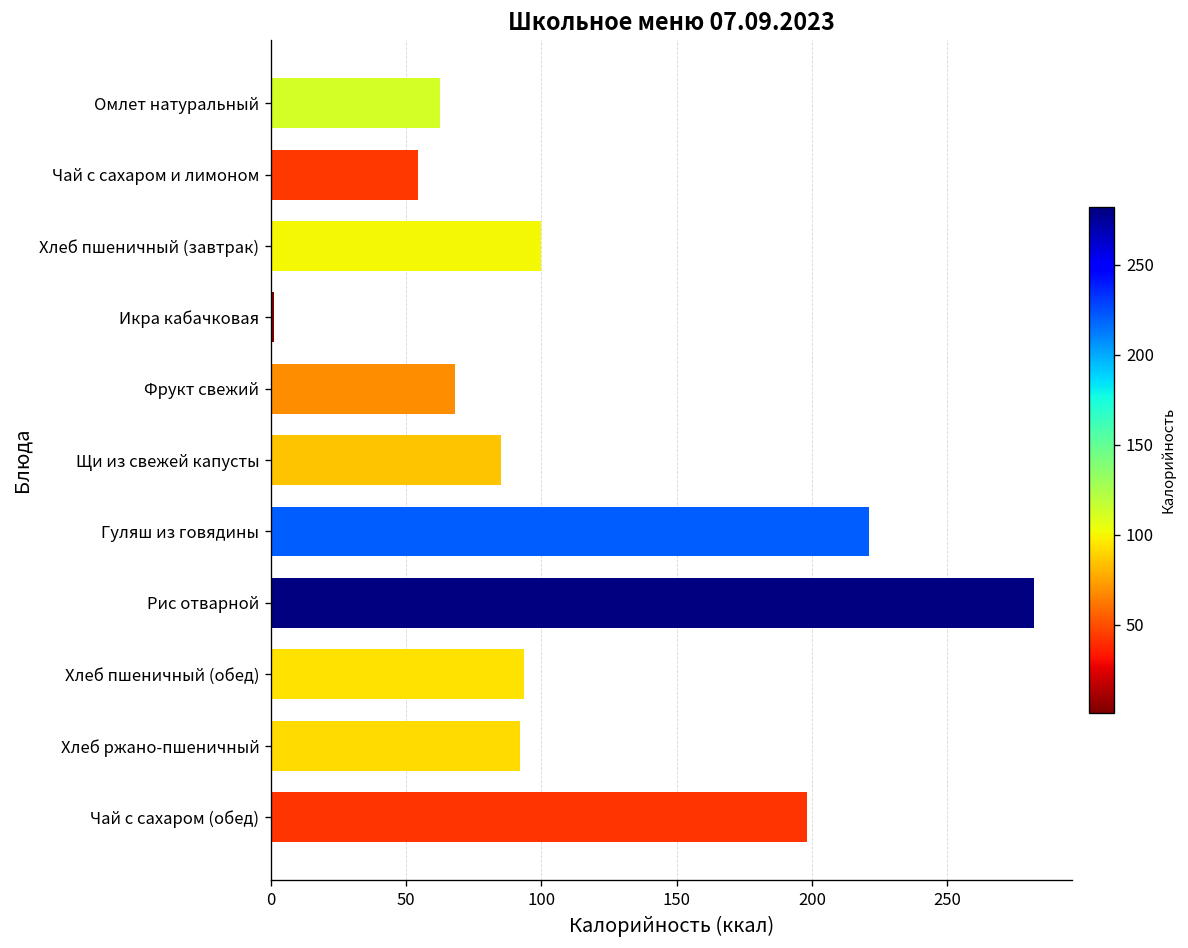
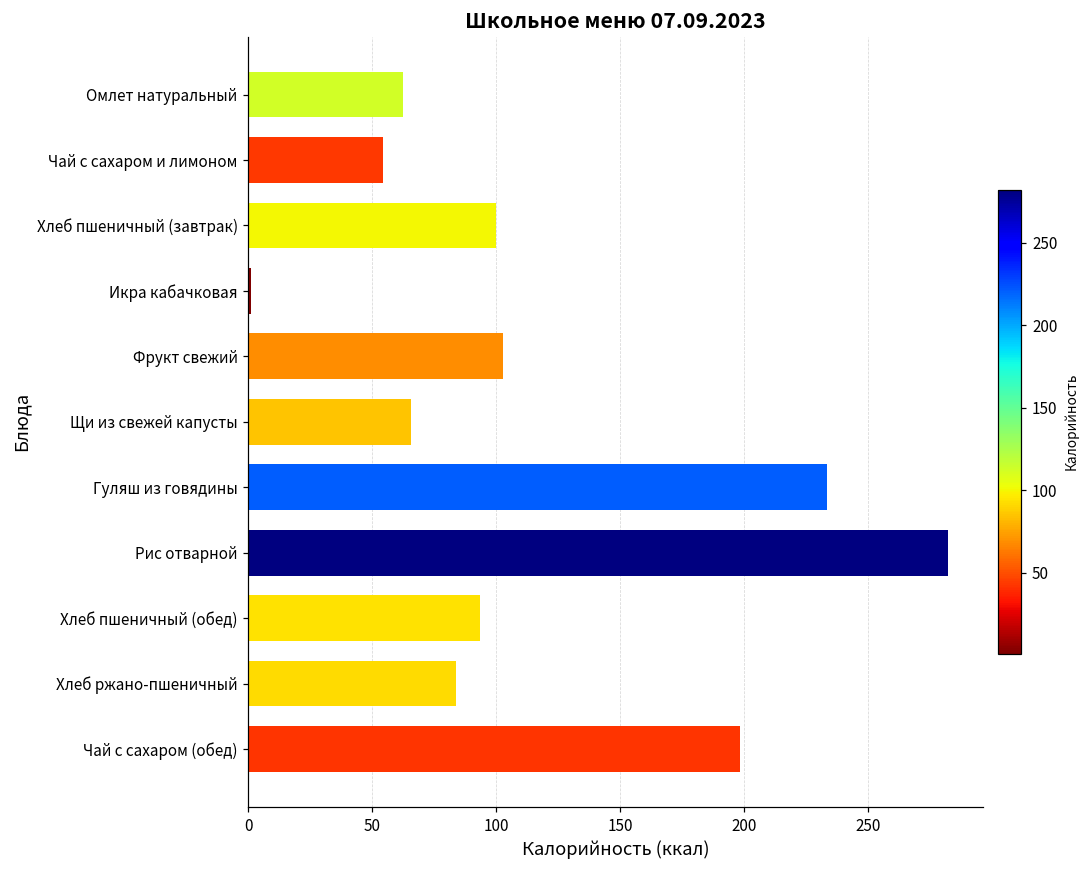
Фрукт свежий: 68 -> 103
Щи из свежей капусты: 85 -> 66
Гуляш из говядины: 221 -> 233
Хлеб ржано-пшеничный: 92 -> 84
